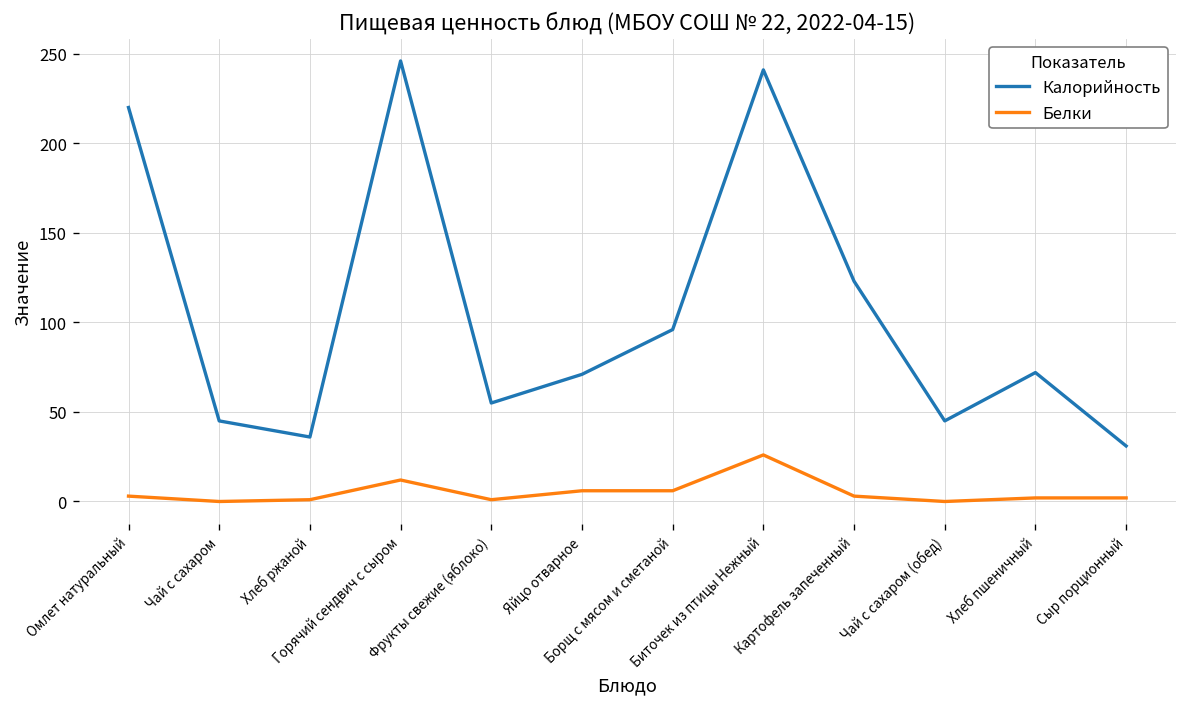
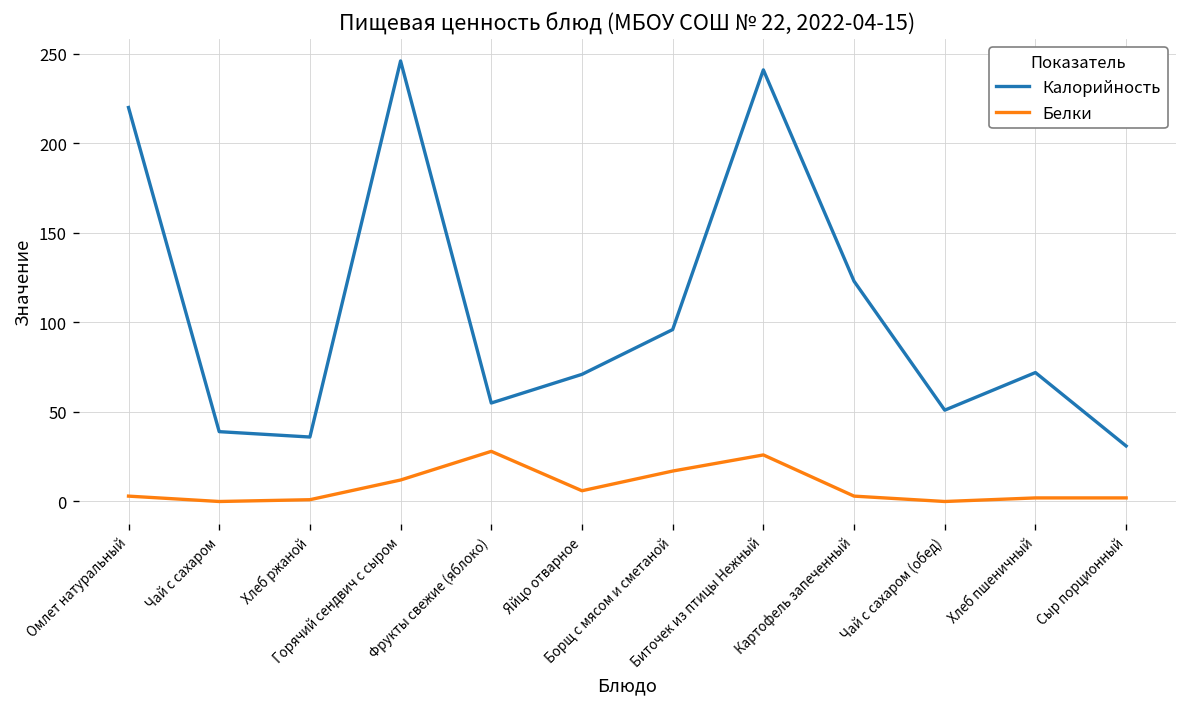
Калорийность, Чай с сахаром: 45 -> 39
Белки, Фрукты свежие (яблоко): 1 -> 28
Белки, Борщ с мясом и сметаной: 6 -> 17
Калорийность, Чай с сахаром (обед): 45 -> 51
